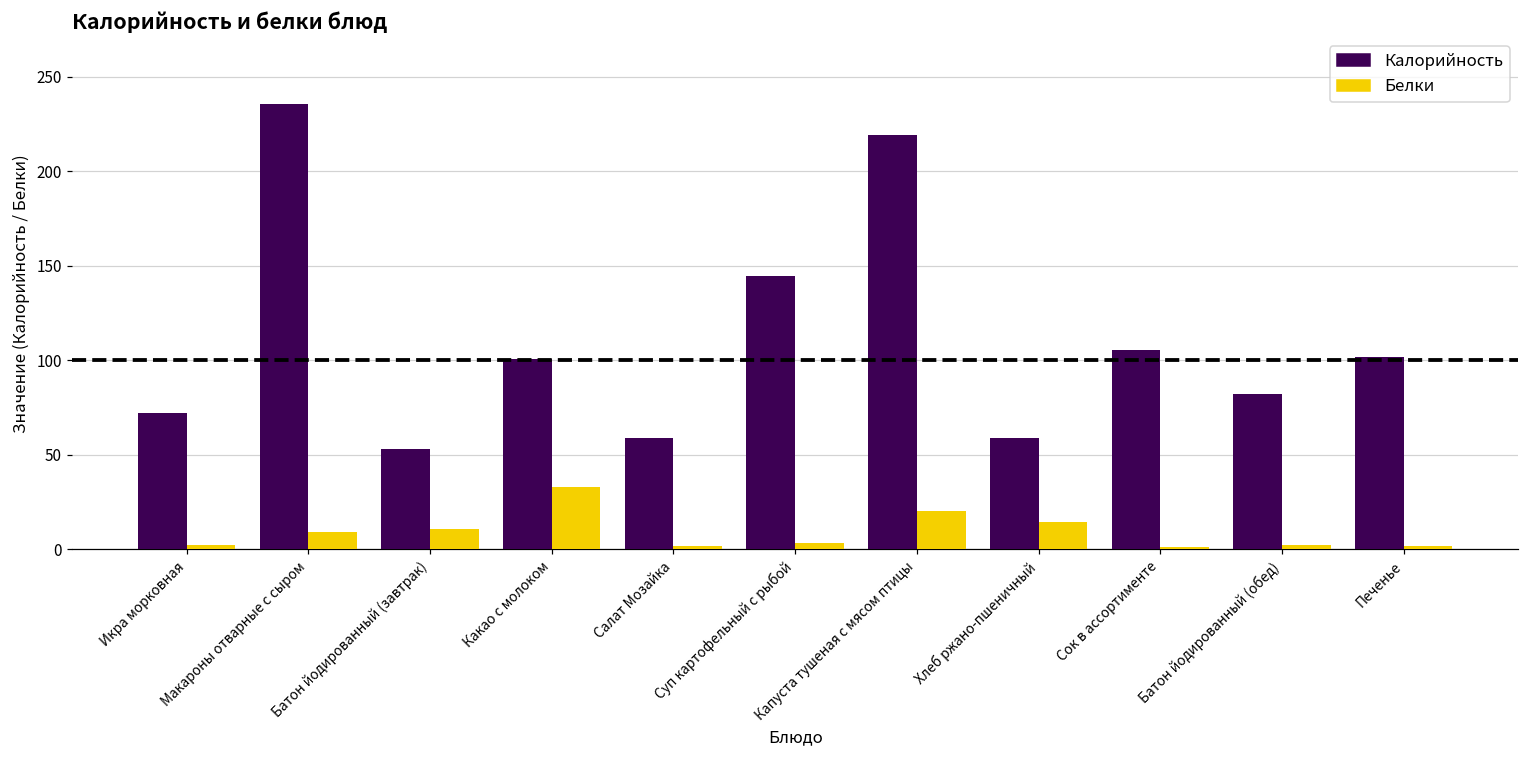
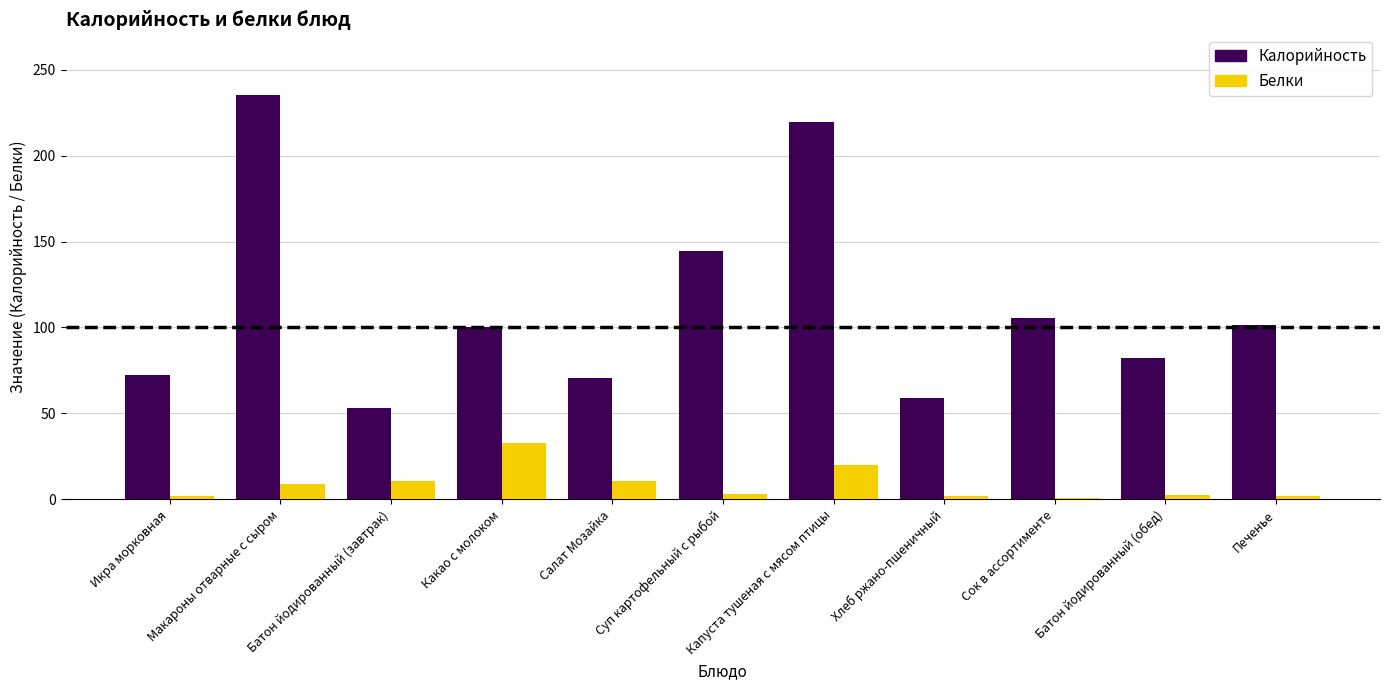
Калорийность, Салат Мозайка: 59 -> 71
Белки, Салат Мозайка: 2 -> 11
Белки, Хлеб ржано-пшеничный: 14 -> 2
